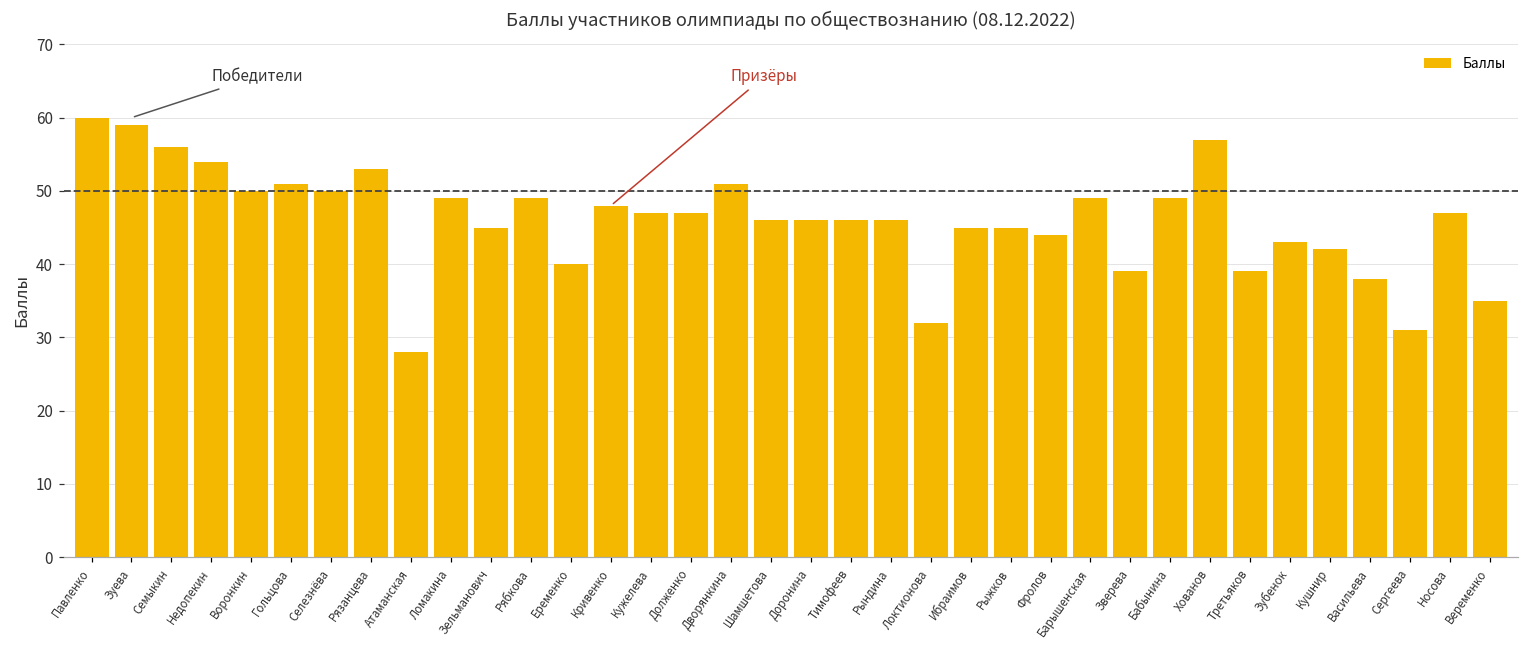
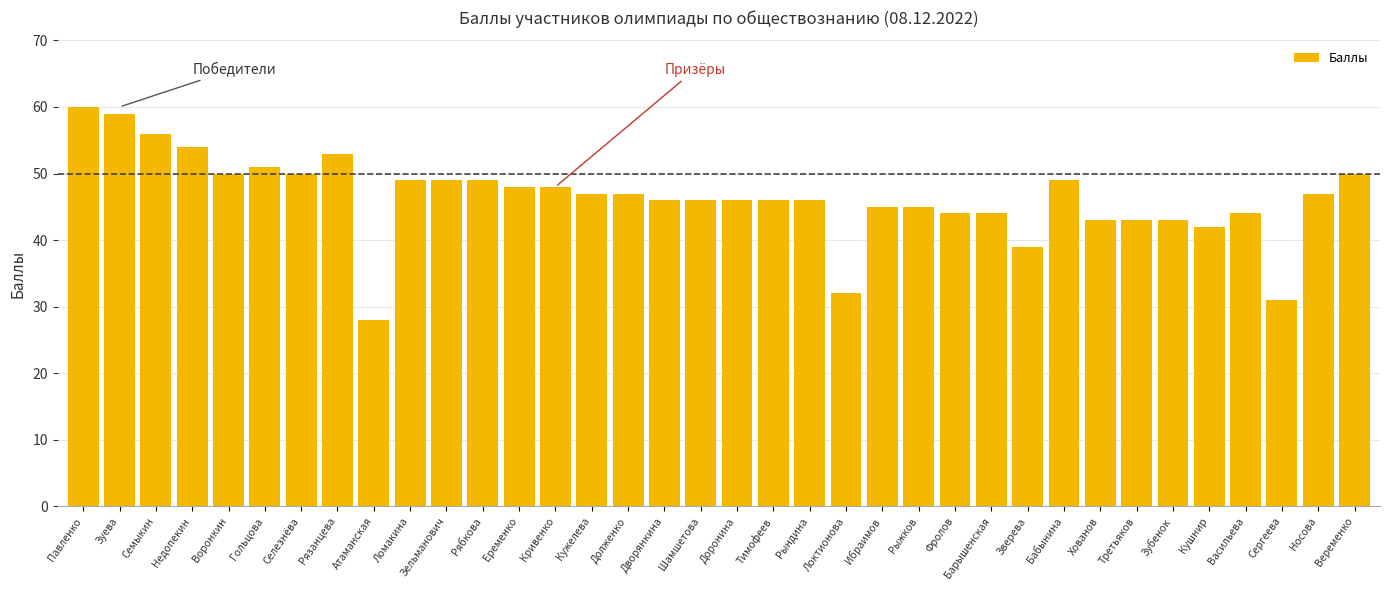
Зельманович: 45 -> 49
Еременко: 40 -> 48
Дворянкина: 51 -> 46
Барышенская: 49 -> 44
Хованов: 57 -> 43
Третьяков: 39 -> 43
Васильева: 38 -> 44
Веременко: 35 -> 50
